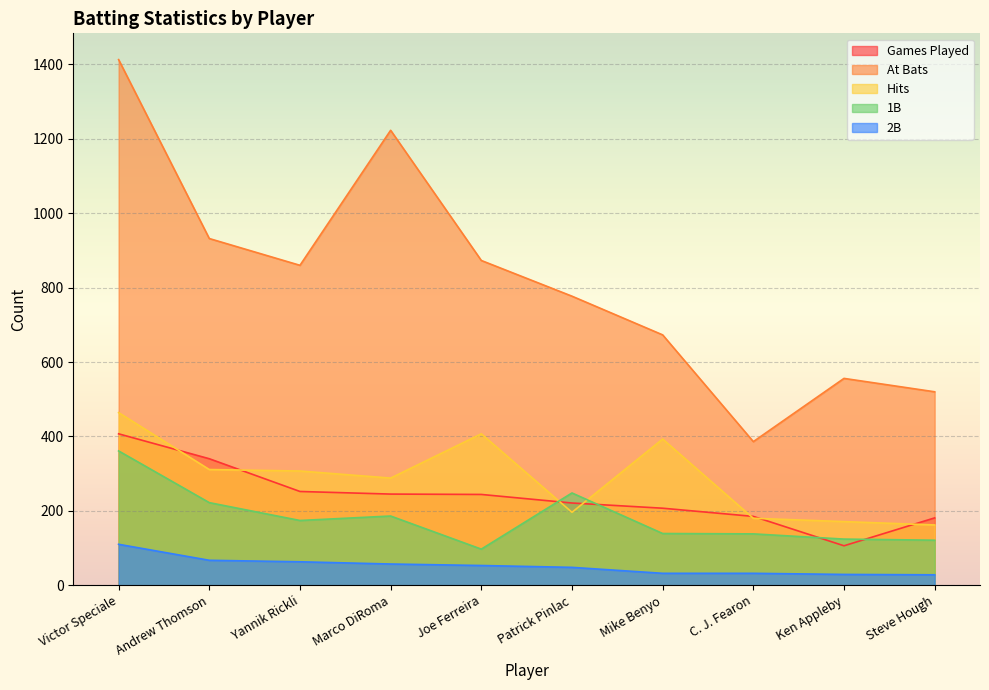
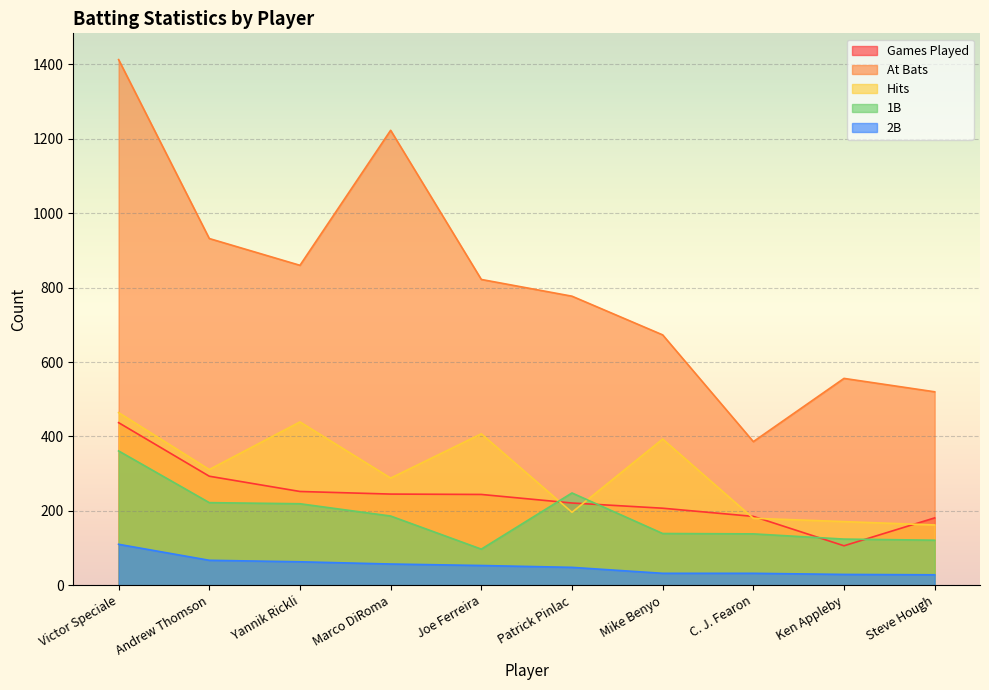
Games Played, Victor Speciale: 410 -> 440
Games Played, Andrew Thomson: 340 -> 290
Hits, Yannik Rickli: 310 -> 440
1B, Yannik Rickli: 170 -> 220
At Bats, Joe Ferreira: 870 -> 820
